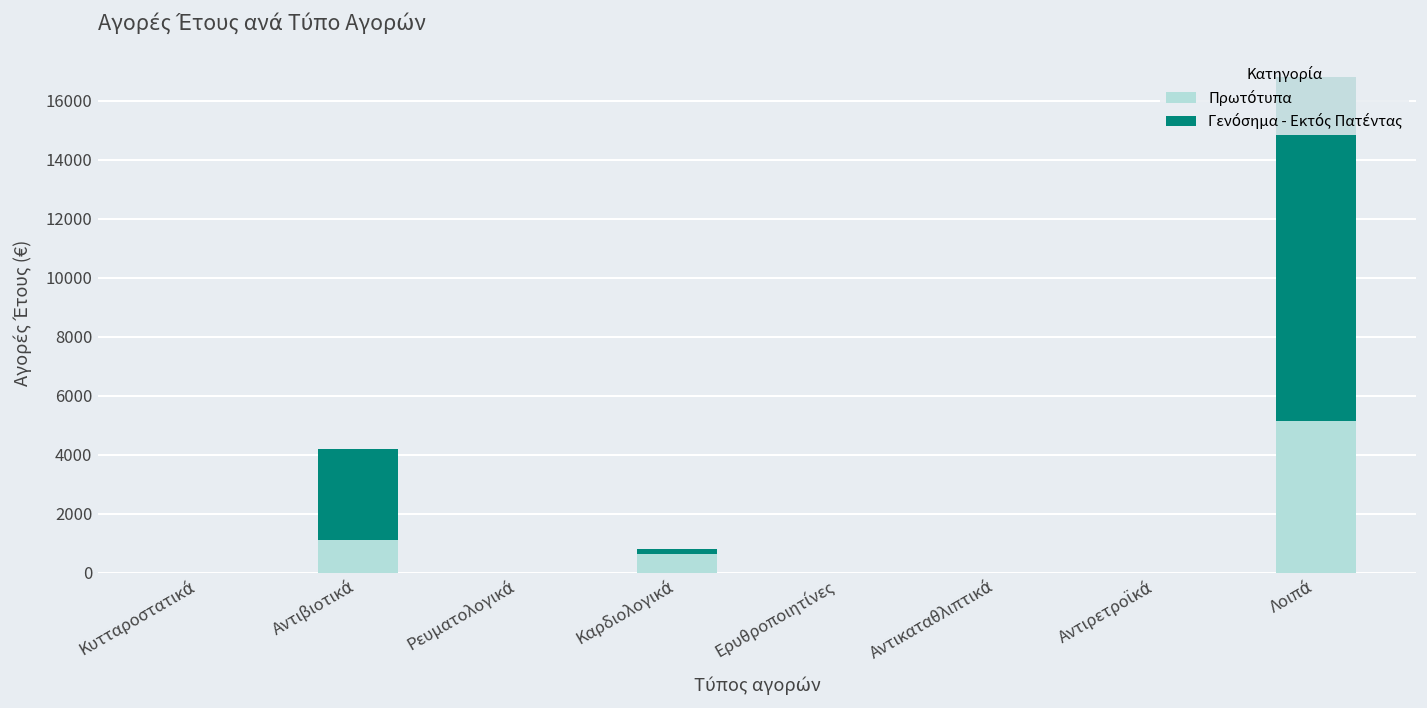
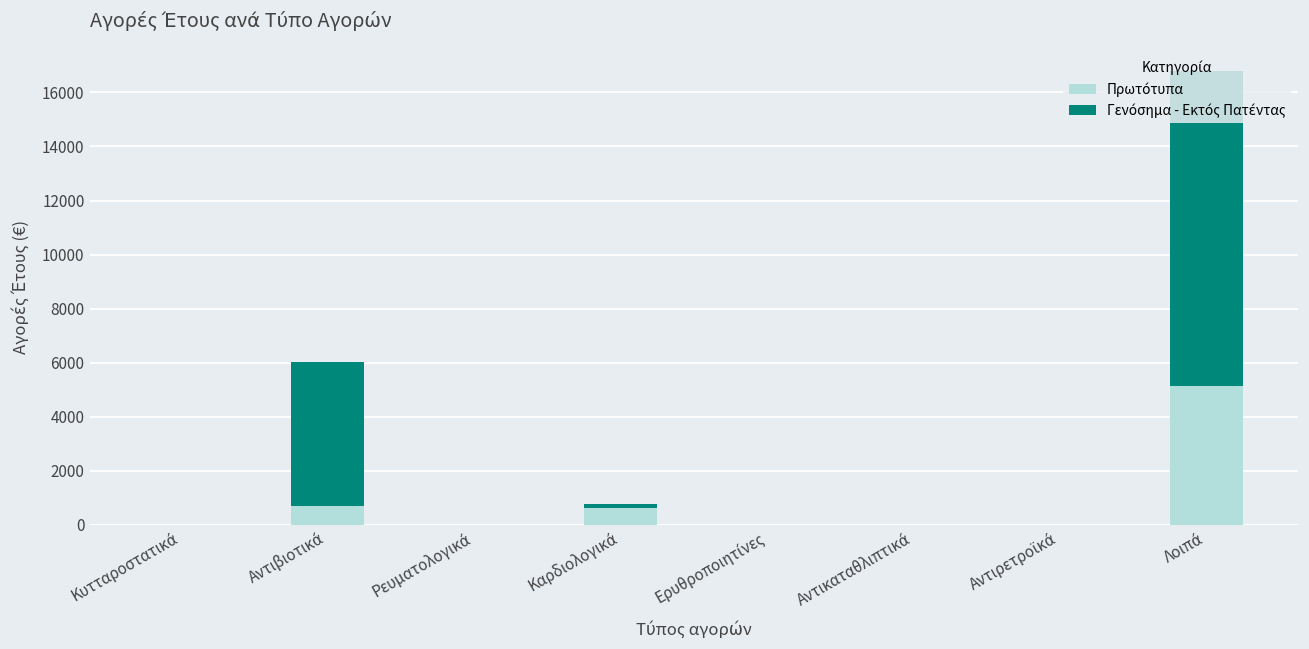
Πρωτότυπα, Αντιβιοτικά: 1100 -> 700
Γενόσημα - Εκτός Πατέντας, Αντιβιοτικά: 3100 -> 5300
